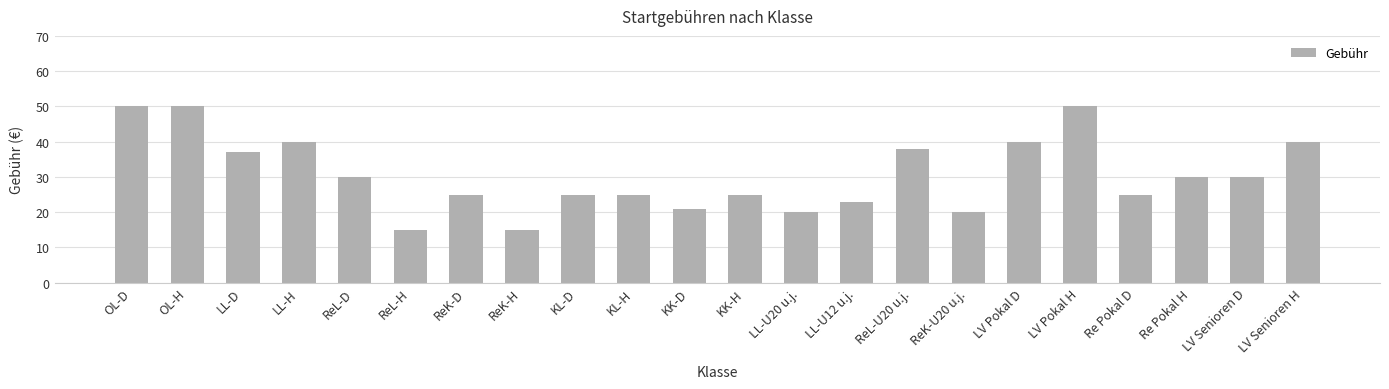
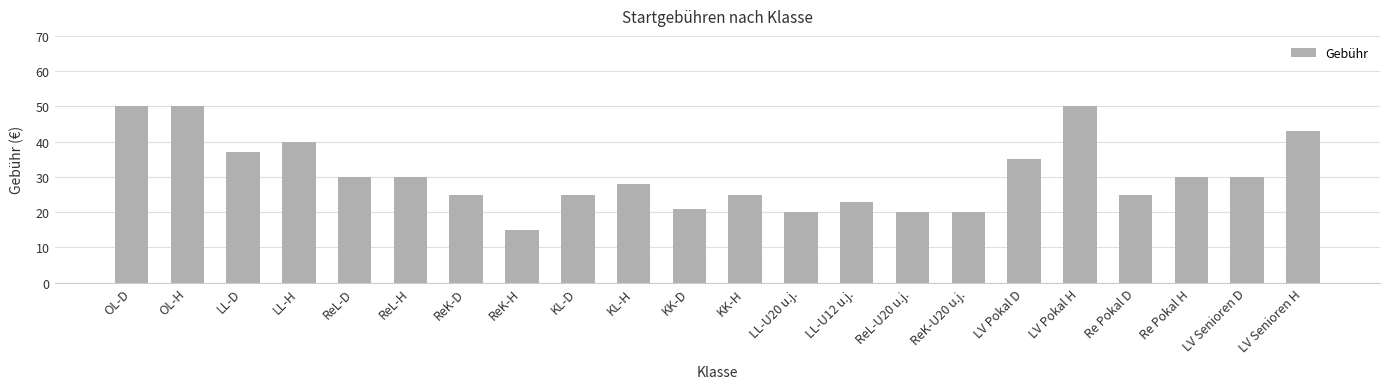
ReL-H: 15 -> 30
KL-H: 25 -> 28
ReL-U20 u.j.: 38 -> 20
LV Pokal D: 40 -> 35
LV Senioren H: 40 -> 43
